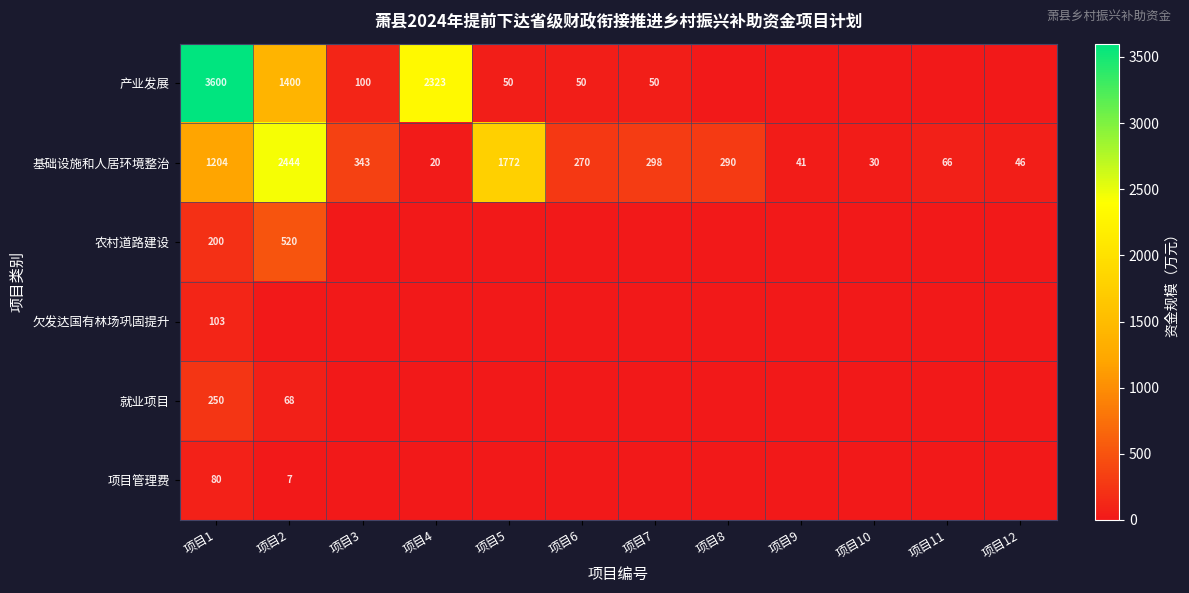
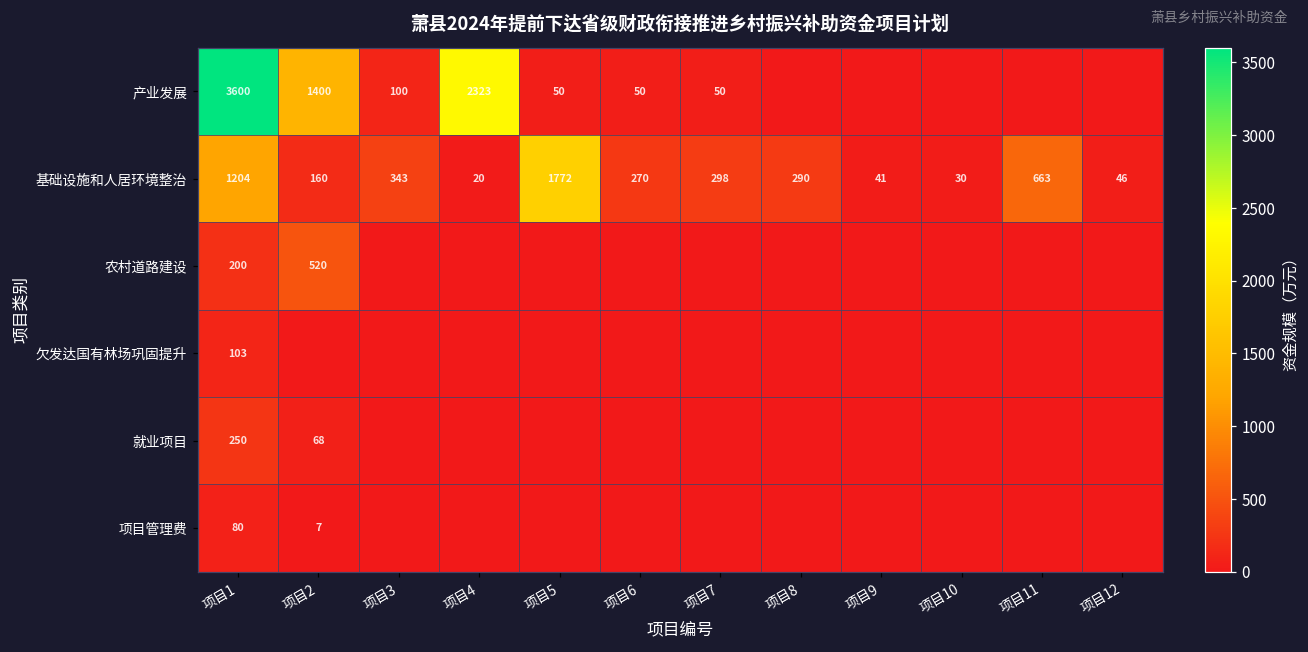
基础设施和人居环境整治, 项目2: 2444 -> 160
基础设施和人居环境整治, 项目11: 66 -> 663
